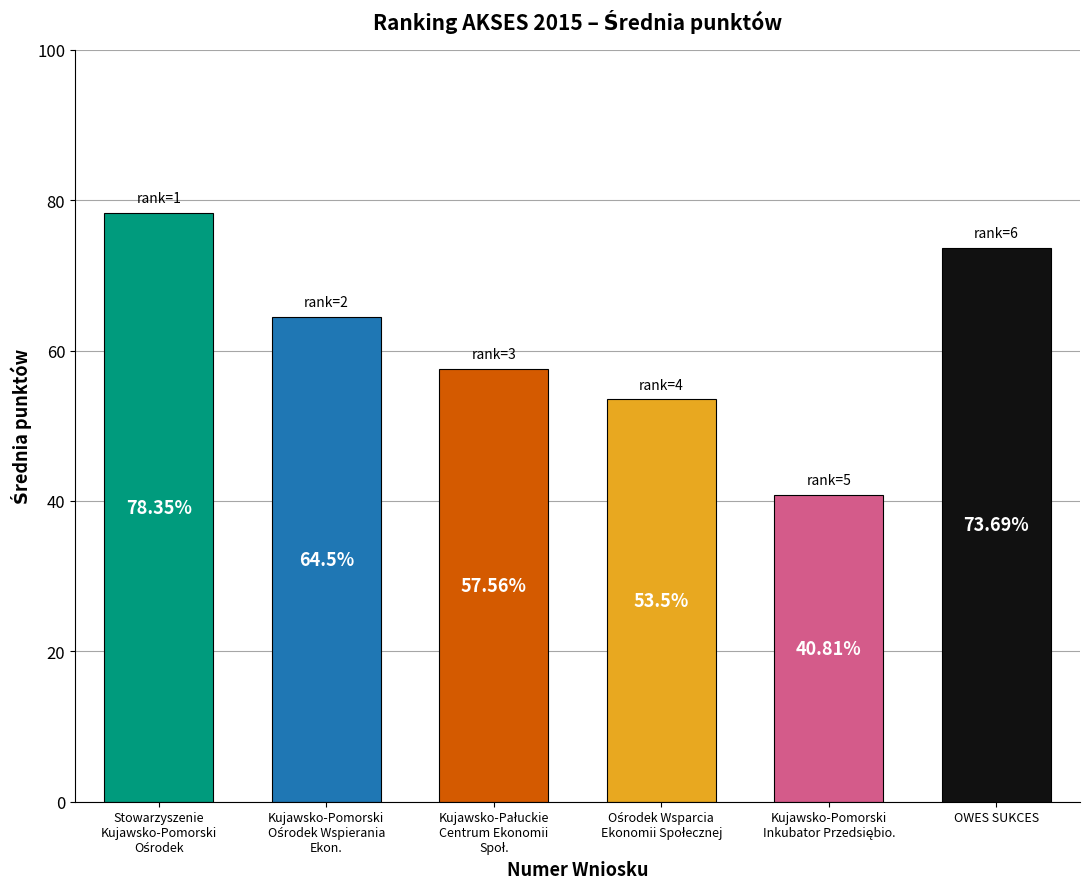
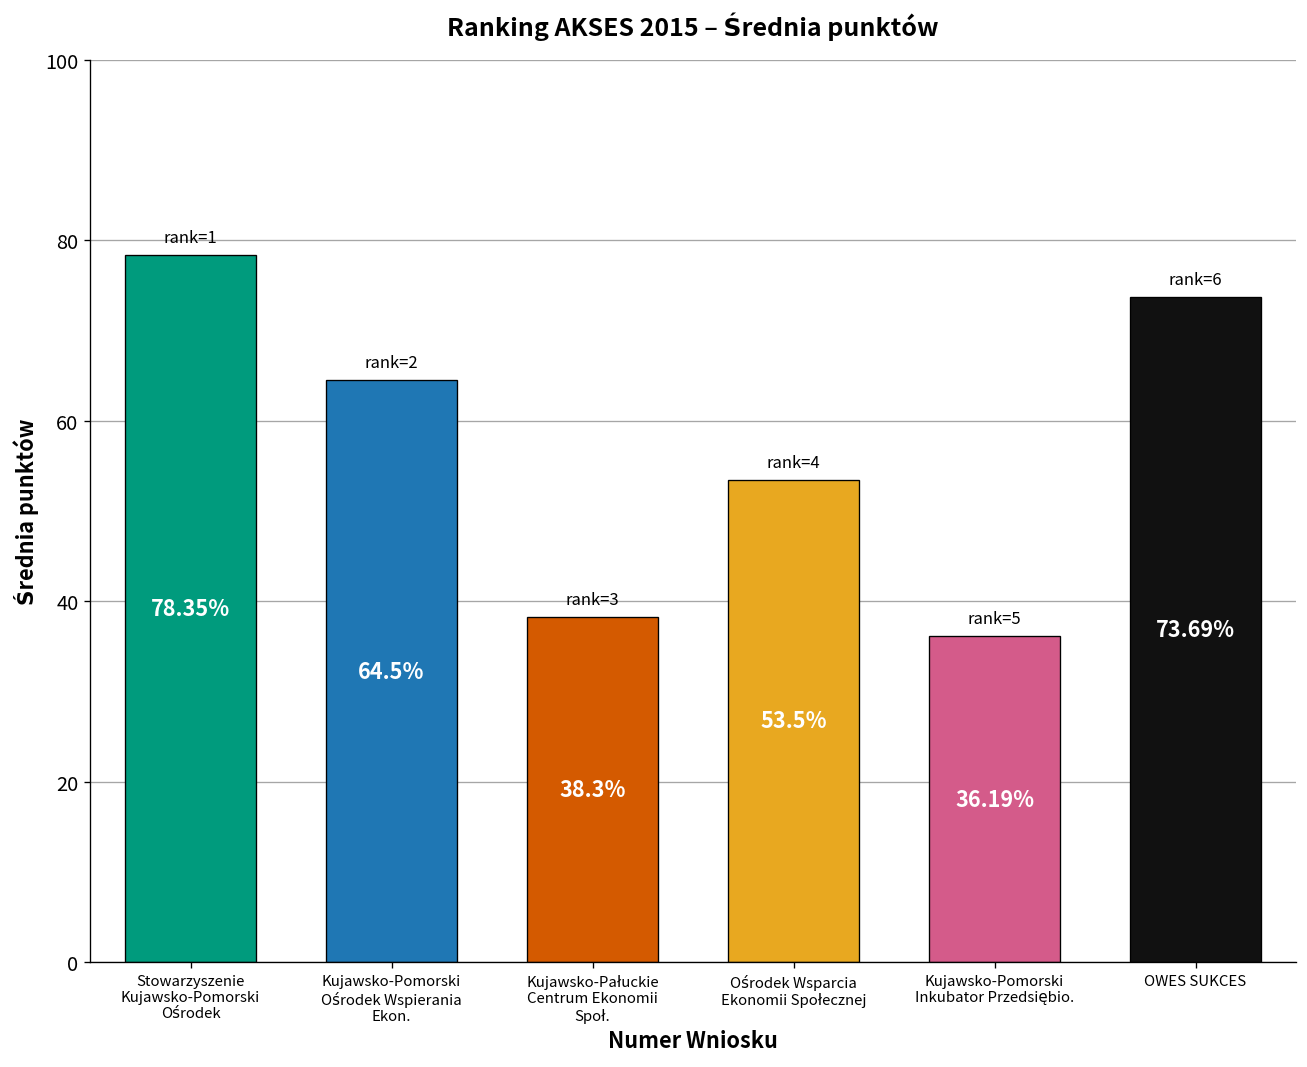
Kujawsko-Pałuckie Centrum Ekonomii Społ.: 57.56% -> 38.3%
Kujawsko-Pomorski Inkubator Przedsiębio.: 40.81% -> 36.19%
